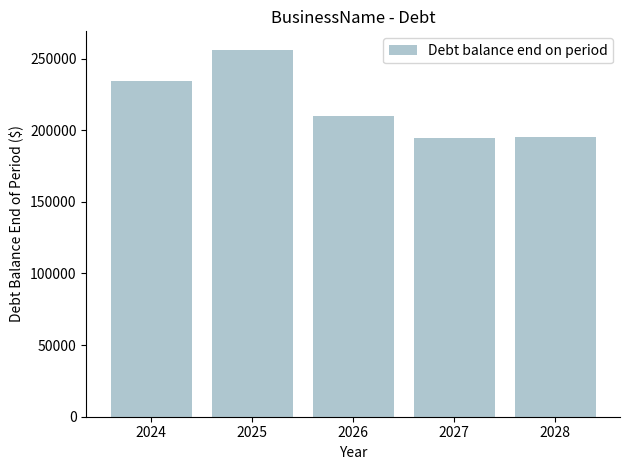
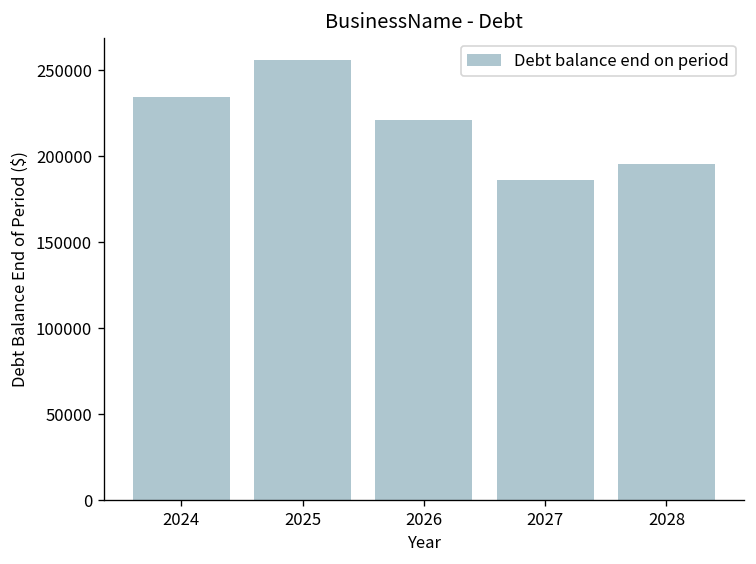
2026: 210000 -> 221000
2027: 194000 -> 186000
